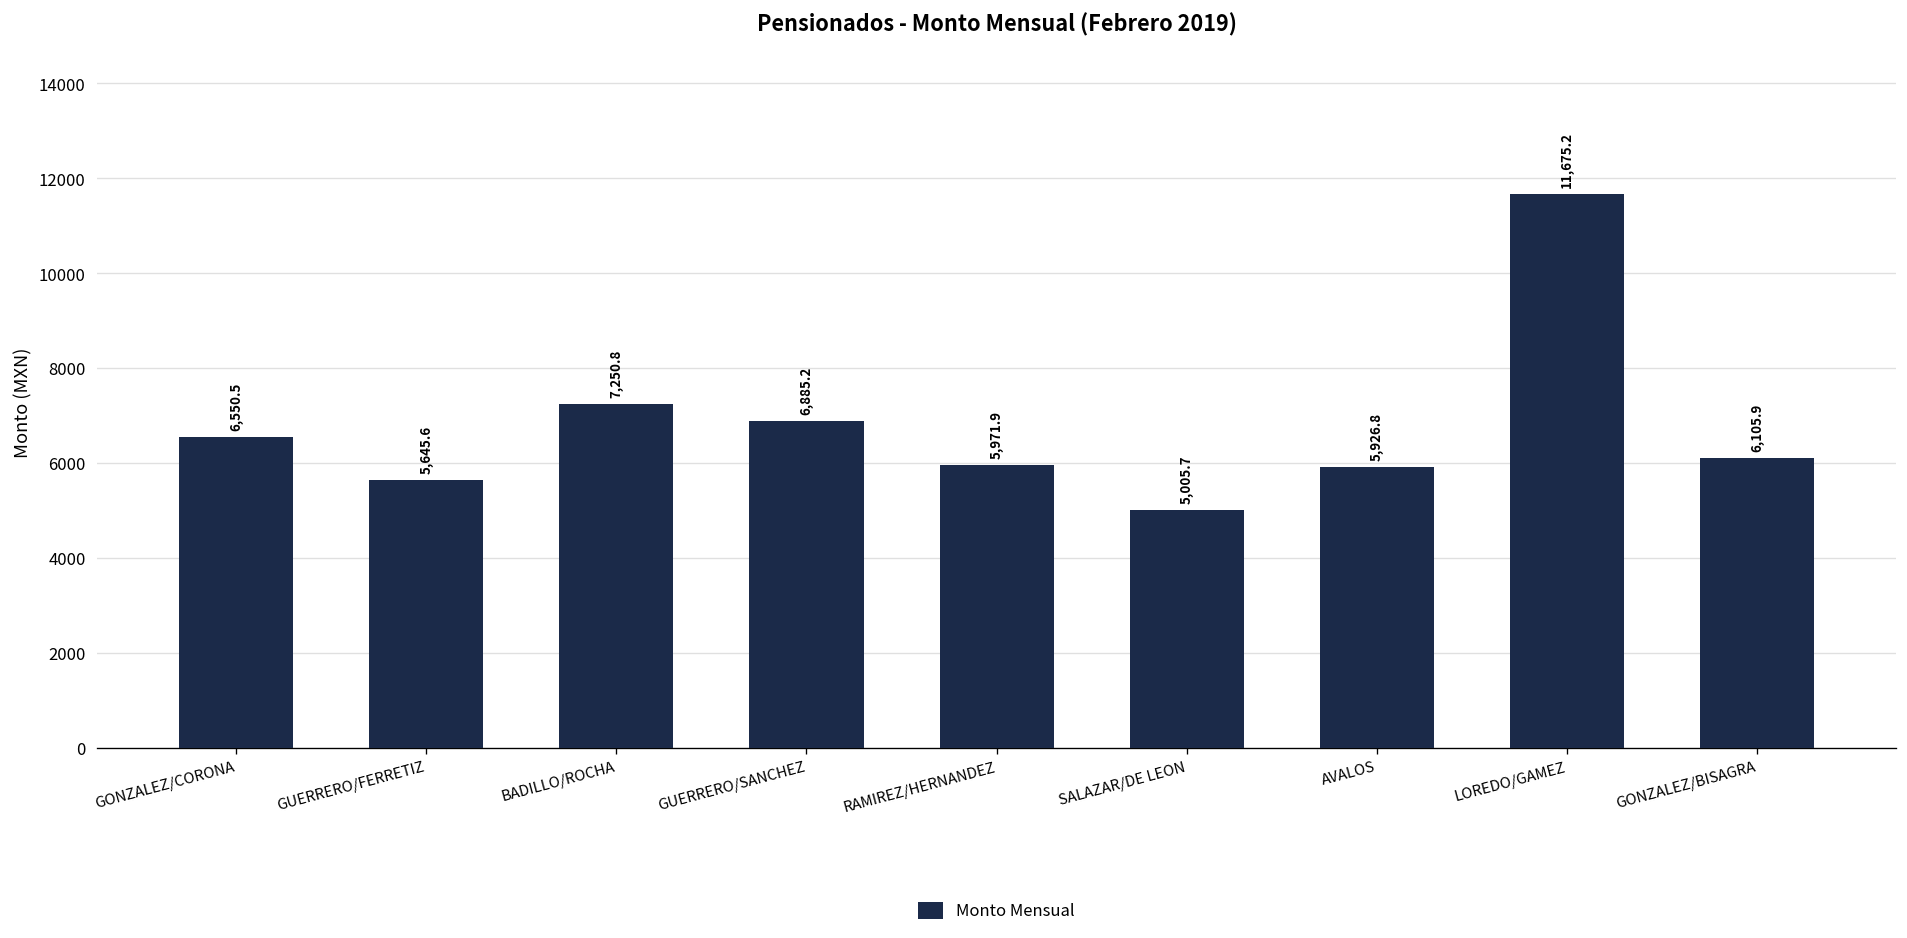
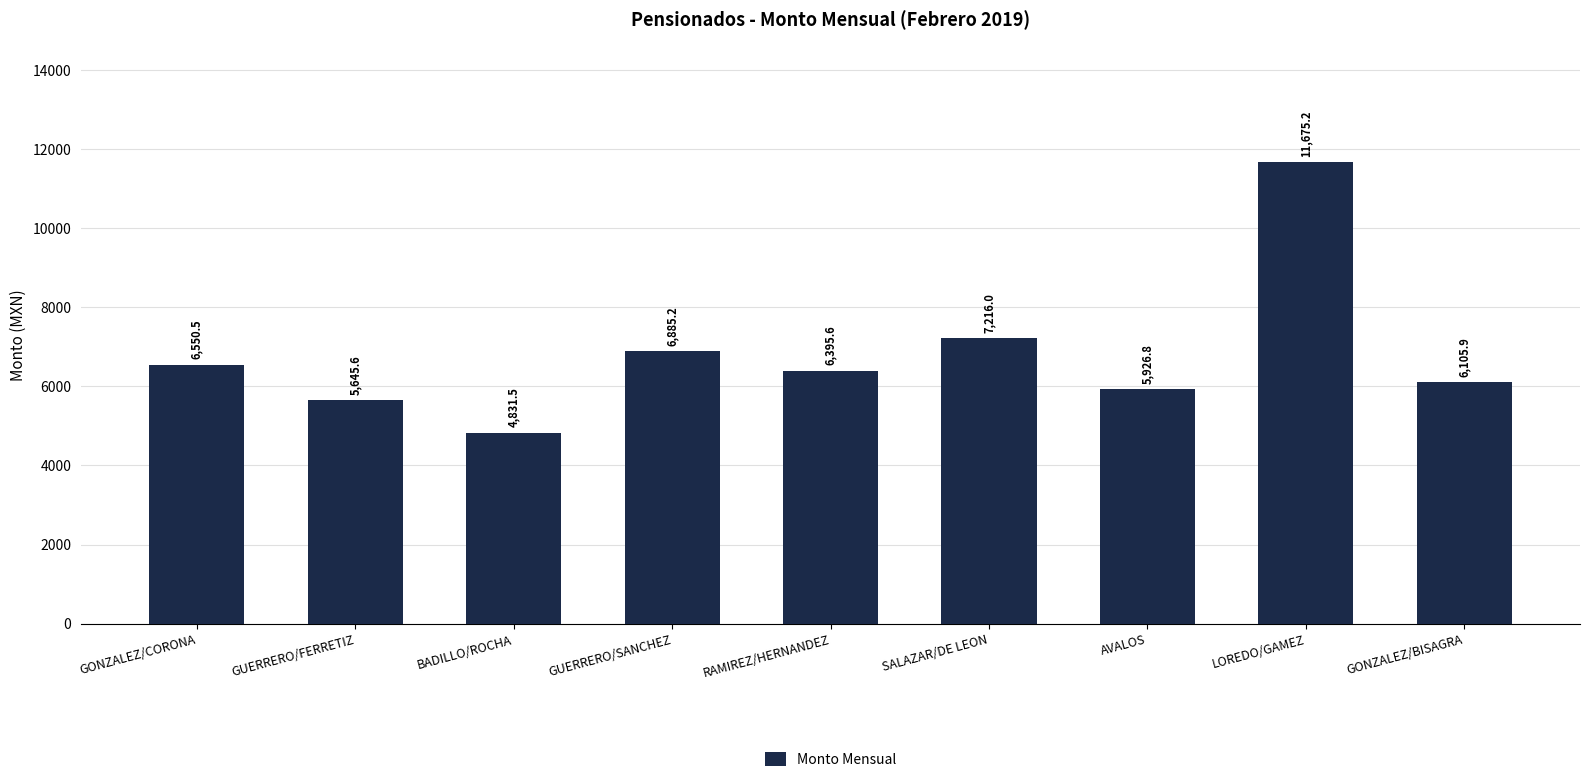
BADILLO/ROCHA: 7,250.8 -> 4,831.5
RAMIREZ/HERNANDEZ: 5,971.9 -> 6,395.6
SALAZAR/DE LEON: 5,005.7 -> 7,216.0
